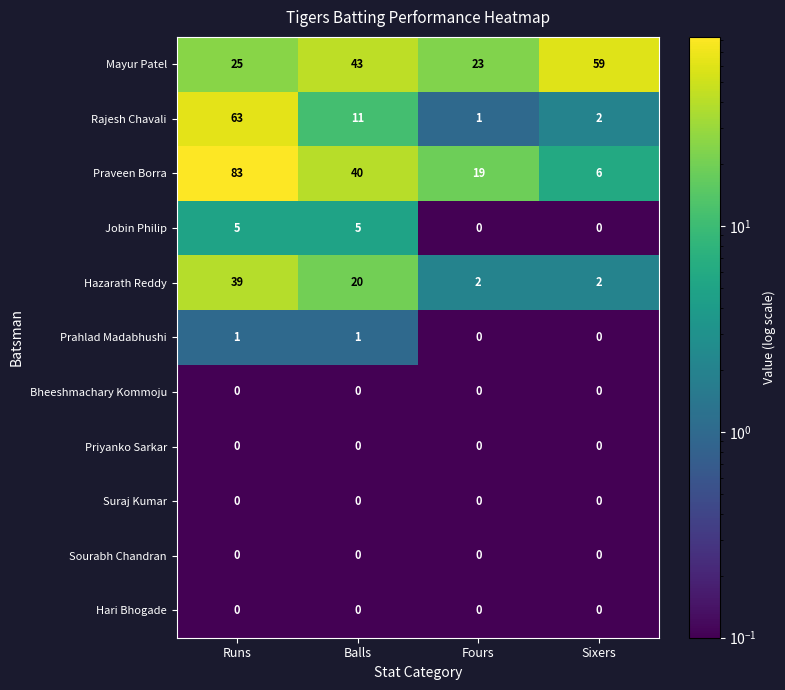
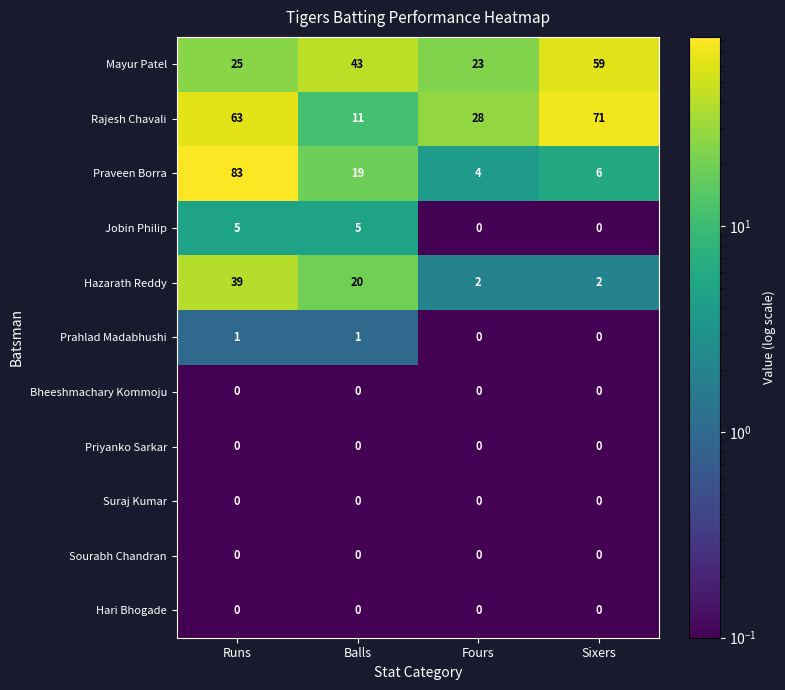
Rajesh Chavali, Fours: 1 -> 28
Rajesh Chavali, Sixers: 2 -> 71
Praveen Borra, Balls: 40 -> 19
Praveen Borra, Fours: 19 -> 4
